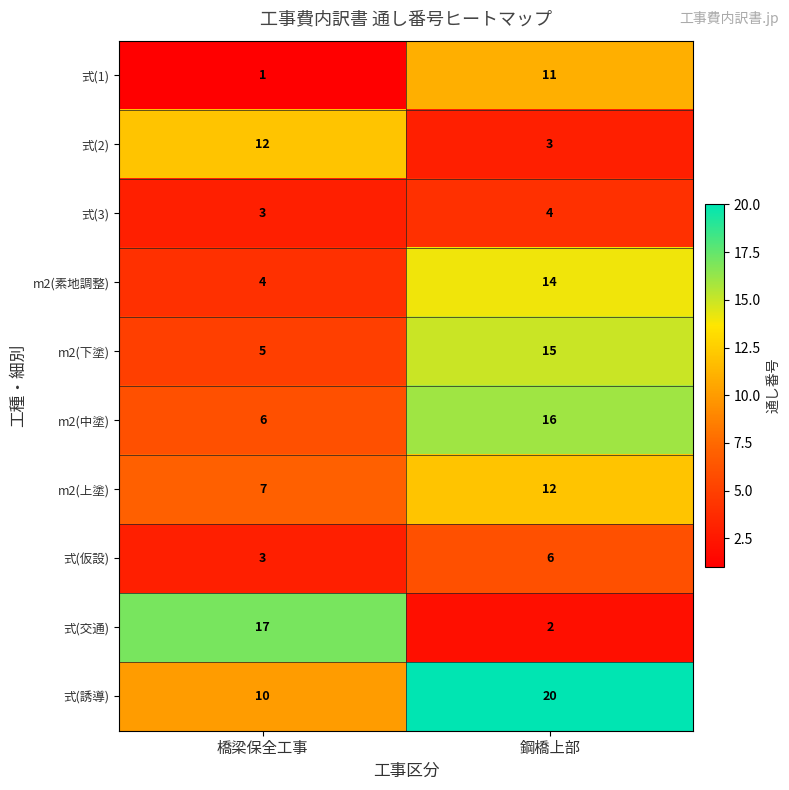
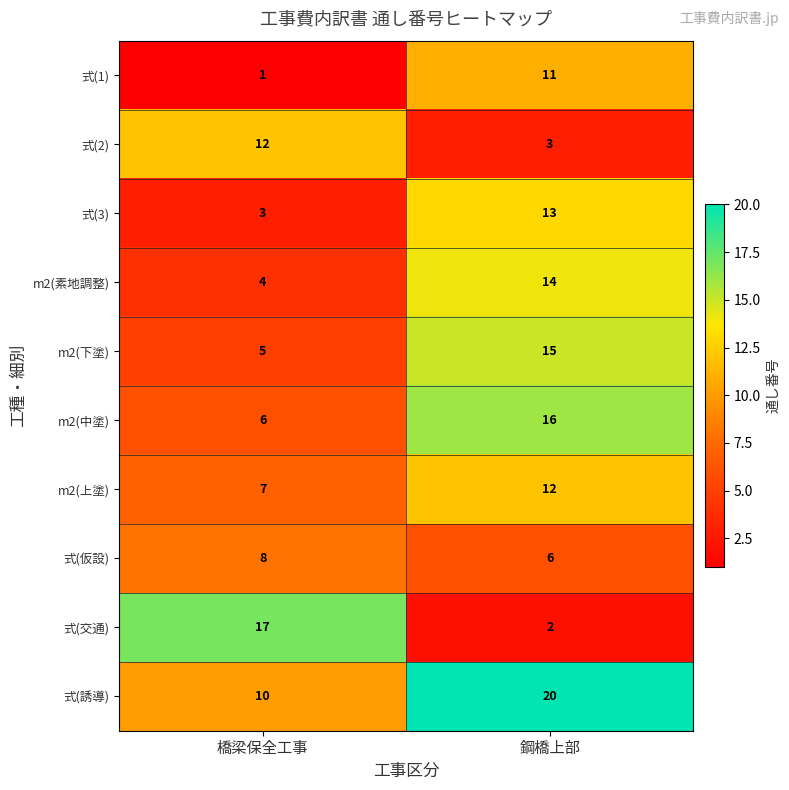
式(3), 鋼橋上部: 4 -> 13
式(仮設), 橋梁保全工事: 3 -> 8
